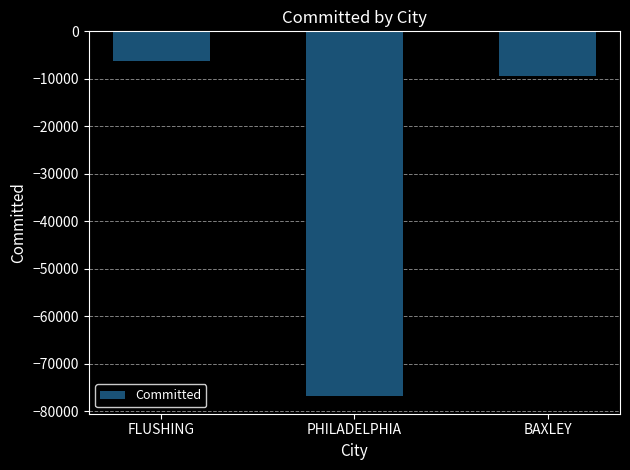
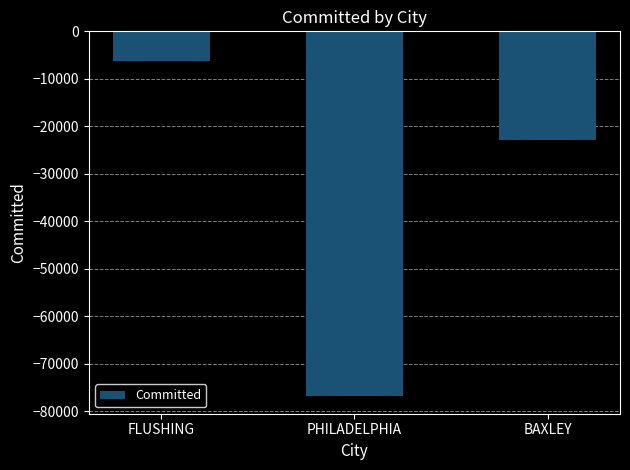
BAXLEY: -9000 -> -23000
